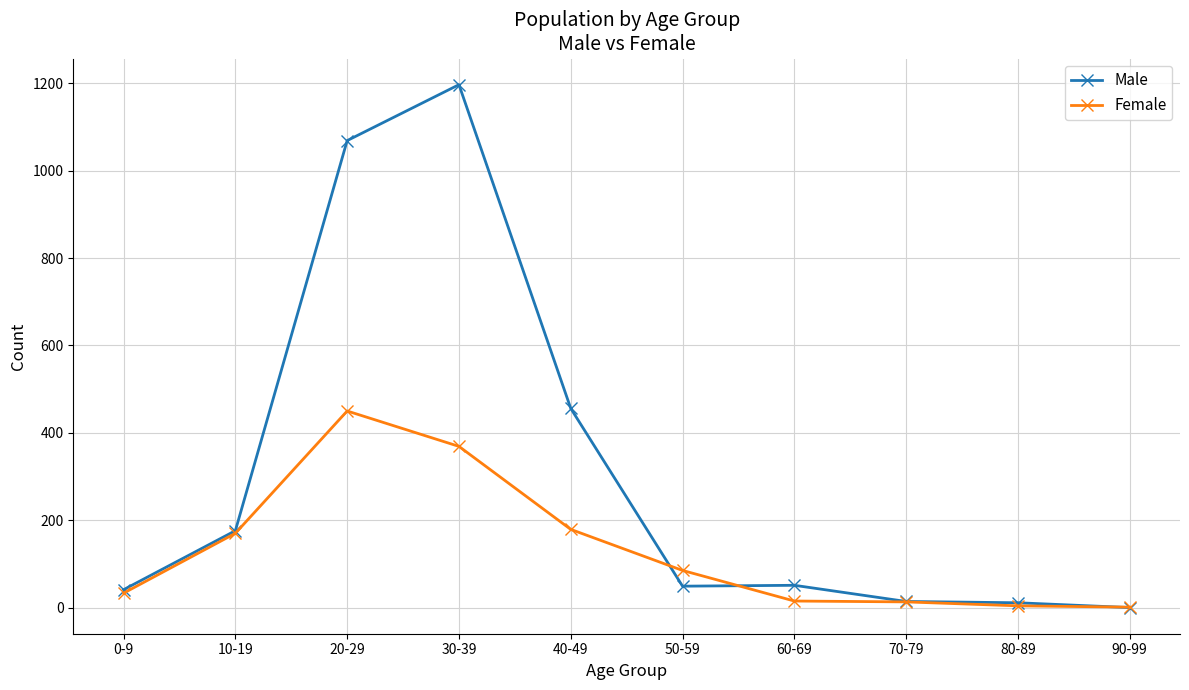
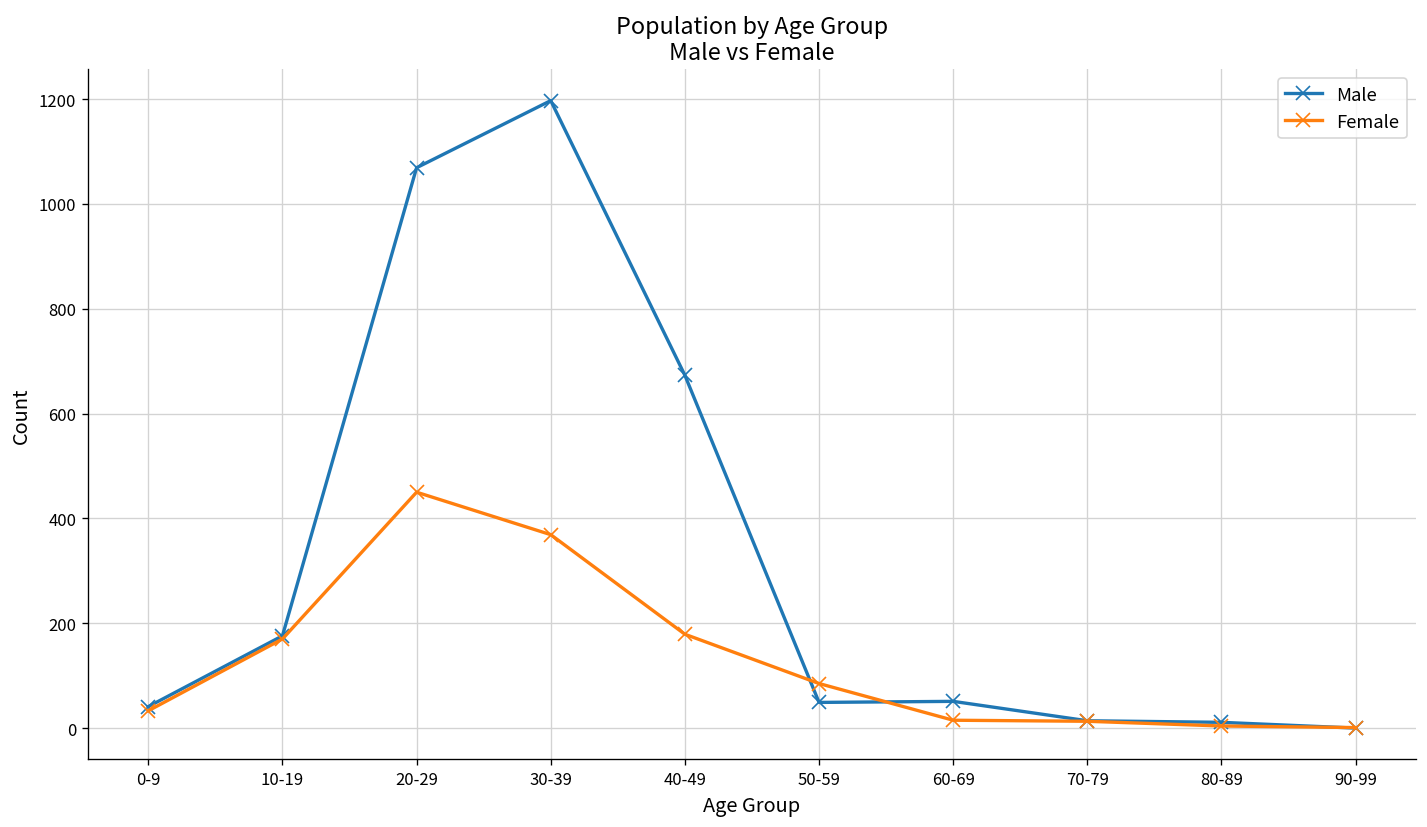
Male, 40-49: 460 -> 670
